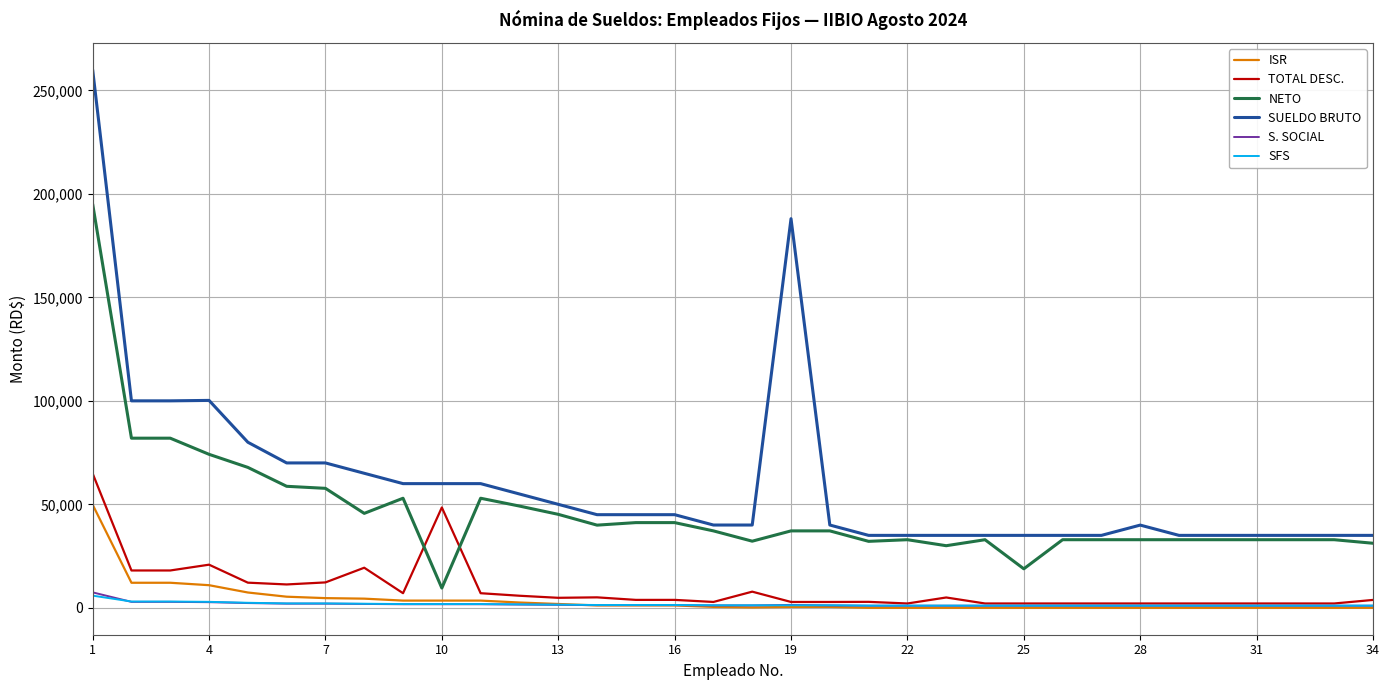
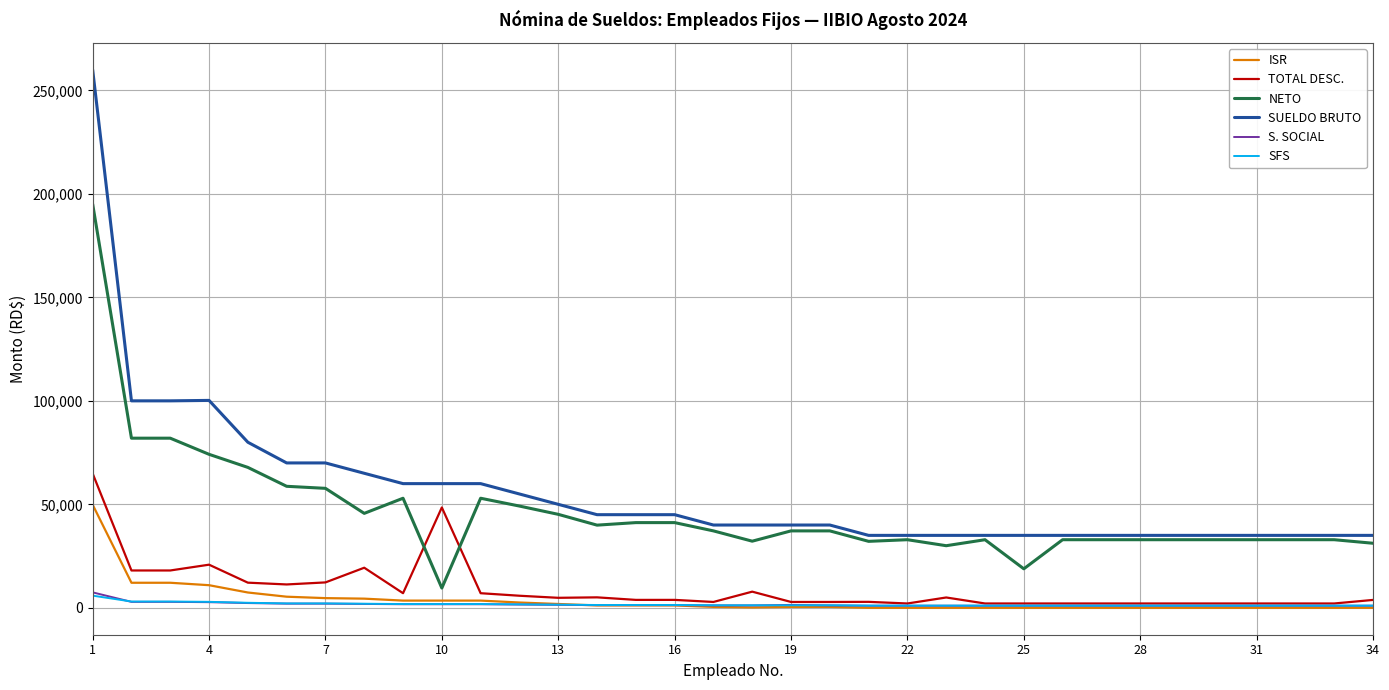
SUELDO BRUTO, 19: 188,000 -> 40,000
SUELDO BRUTO, 28: 40,000 -> 35,000
